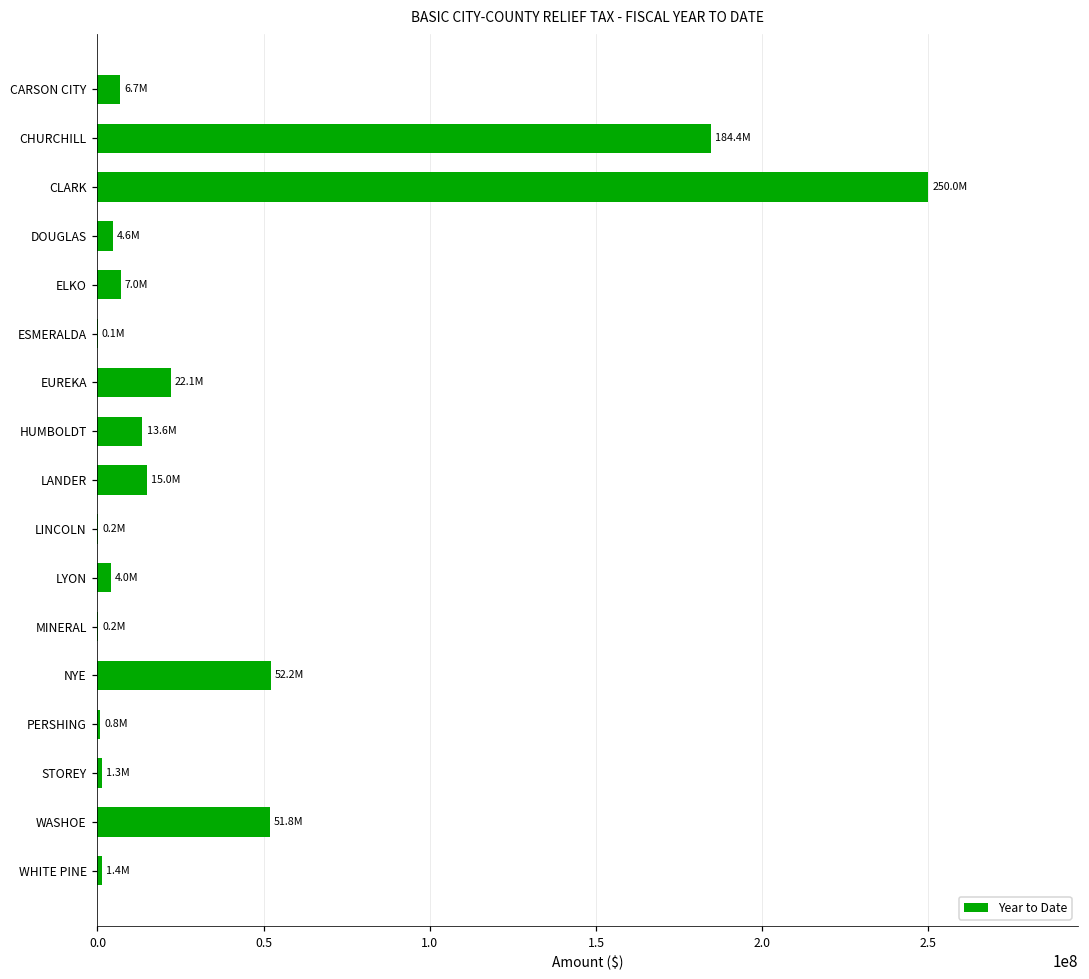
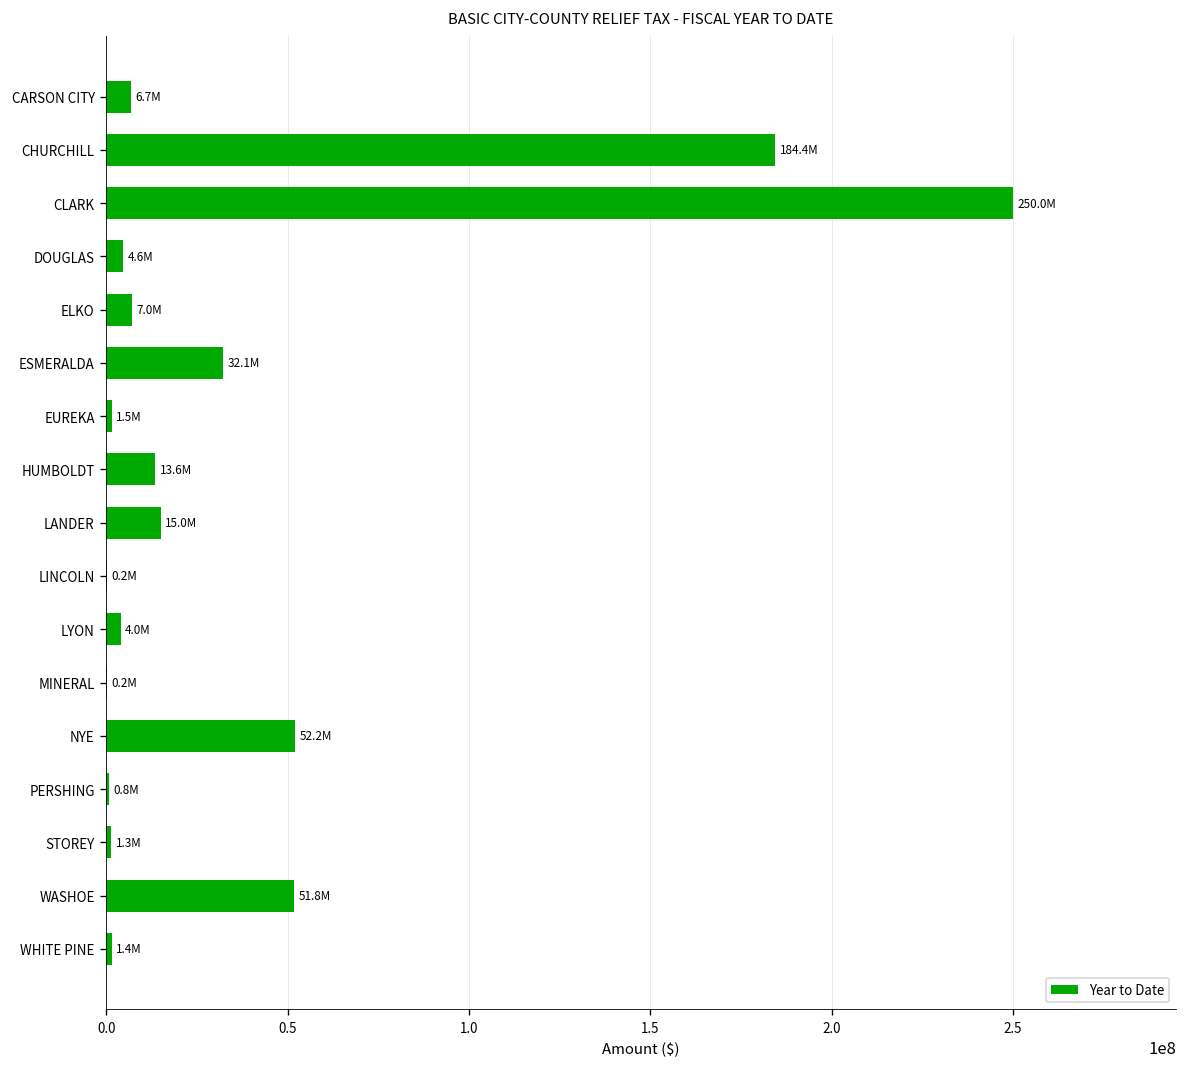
ESMERALDA: 0.1M -> 32.1M
EUREKA: 22.1M -> 1.5M
